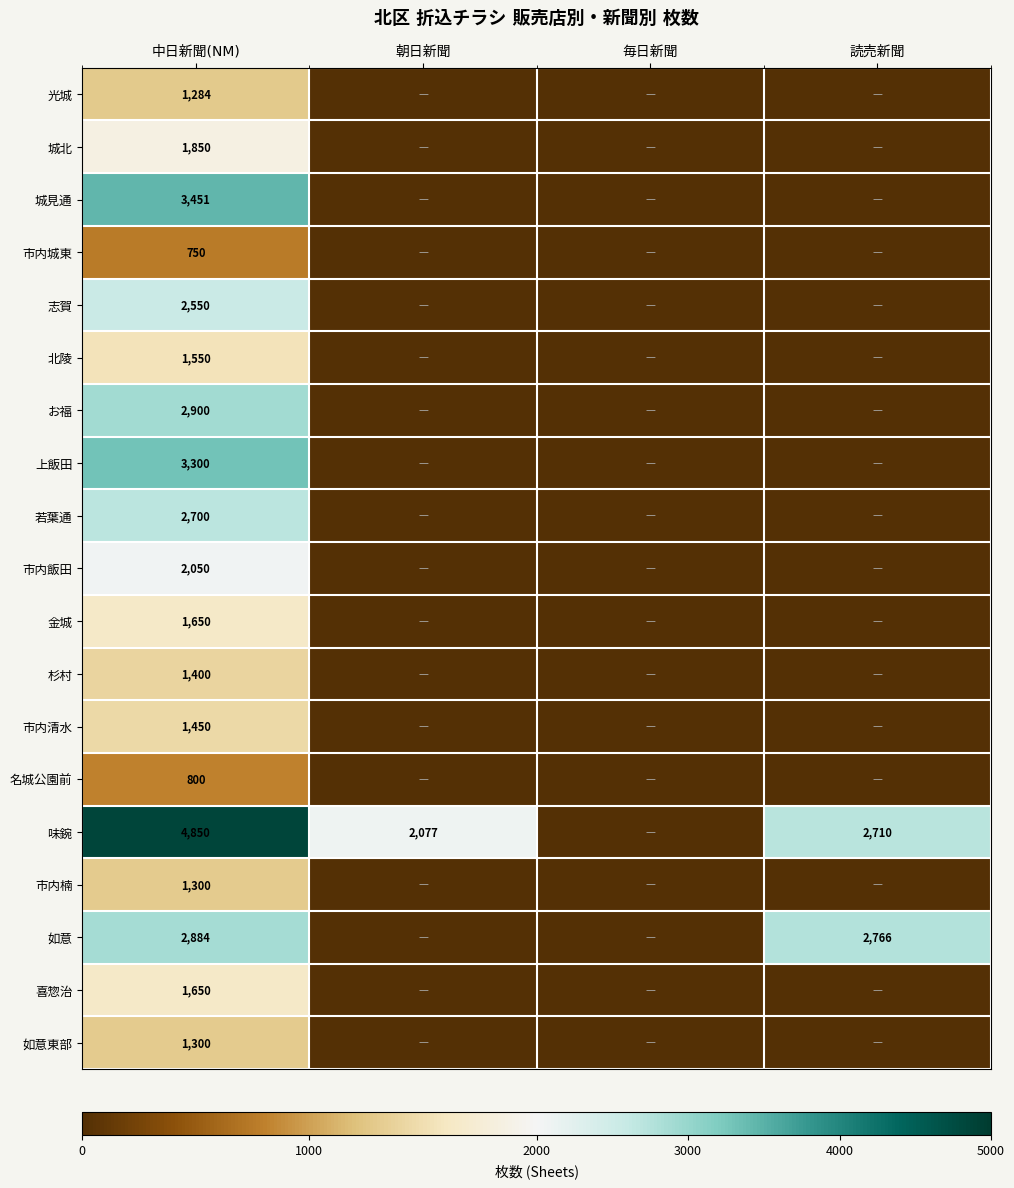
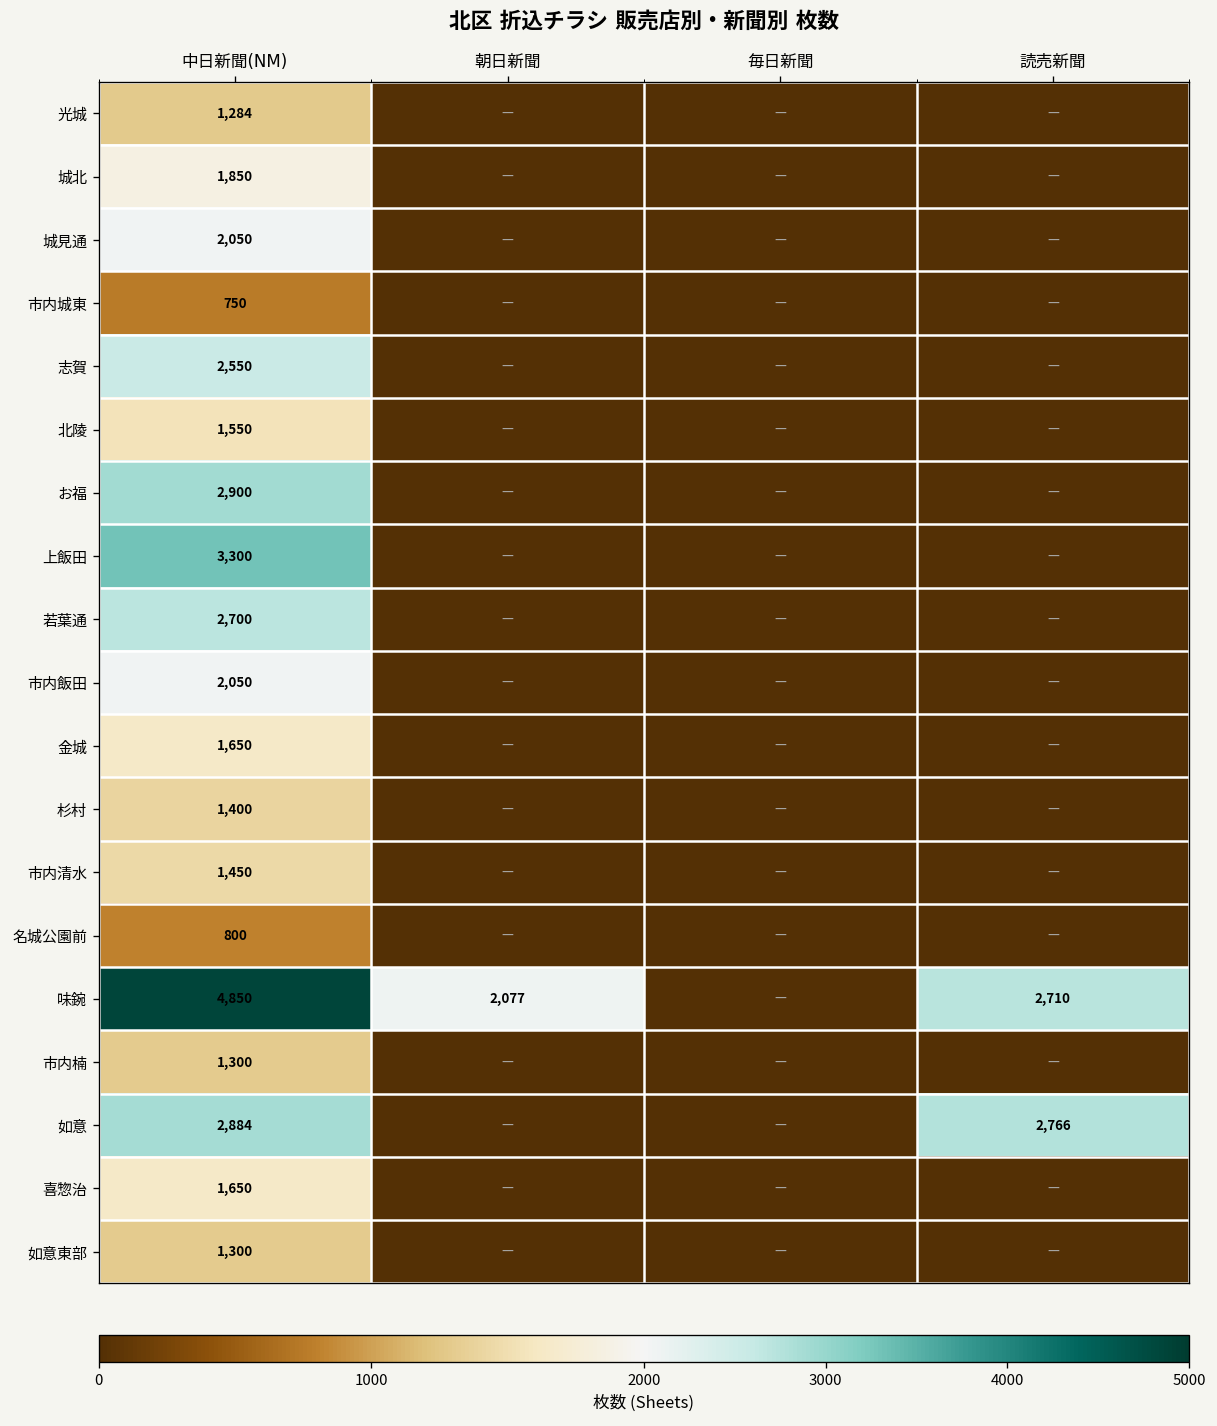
城見通, 中日新聞(NM): 3,451 -> 2,050
